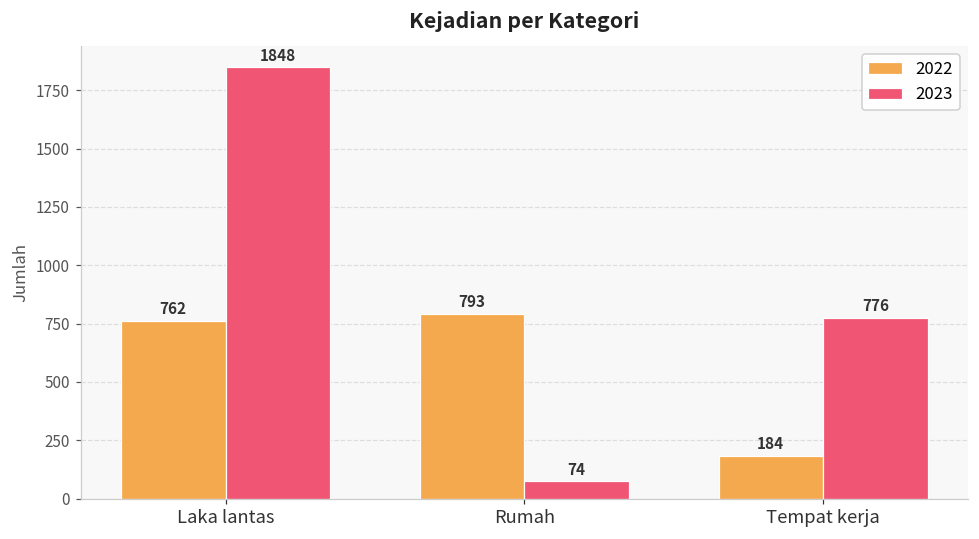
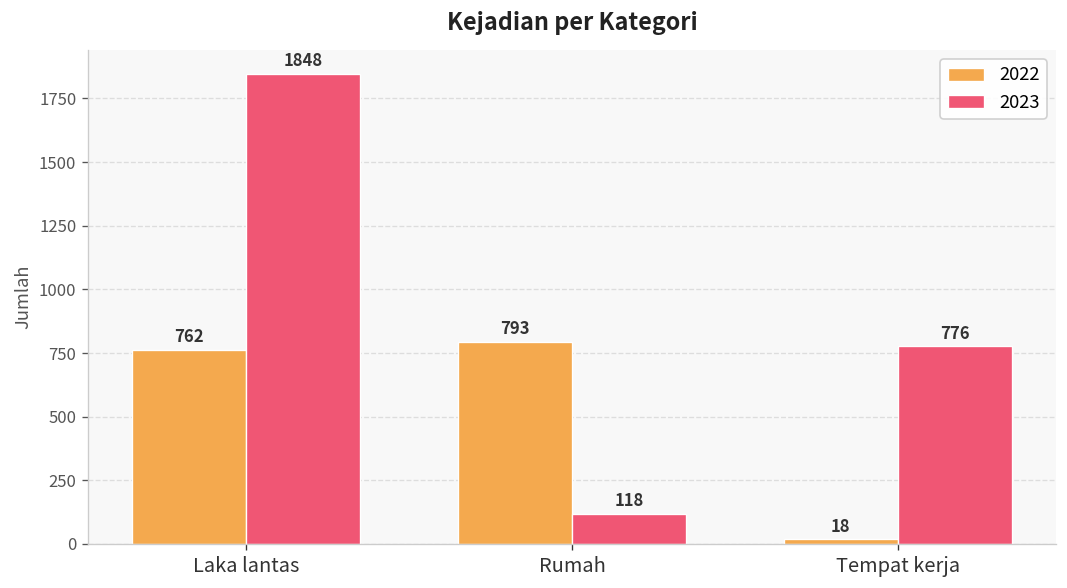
2023, Rumah: 74 -> 118
2022, Tempat kerja: 184 -> 18
